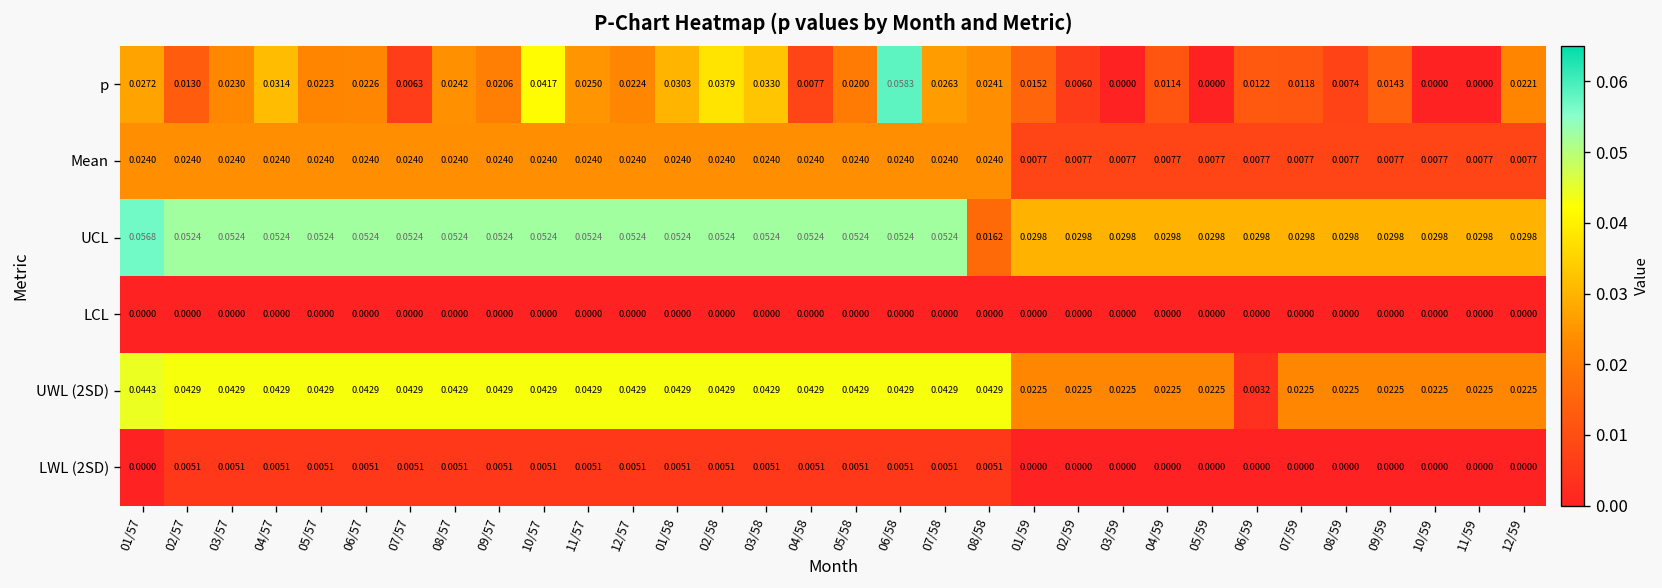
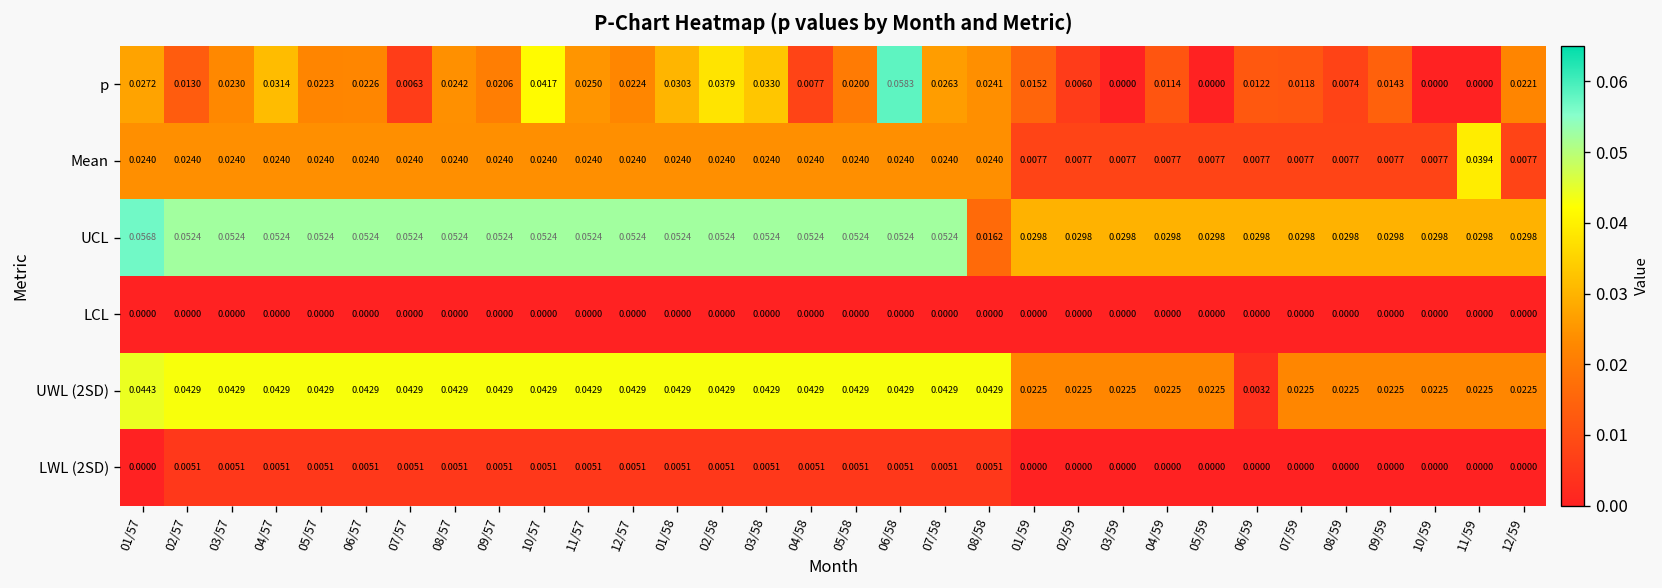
Mean, 11/59: 0.0077 -> 0.0394
